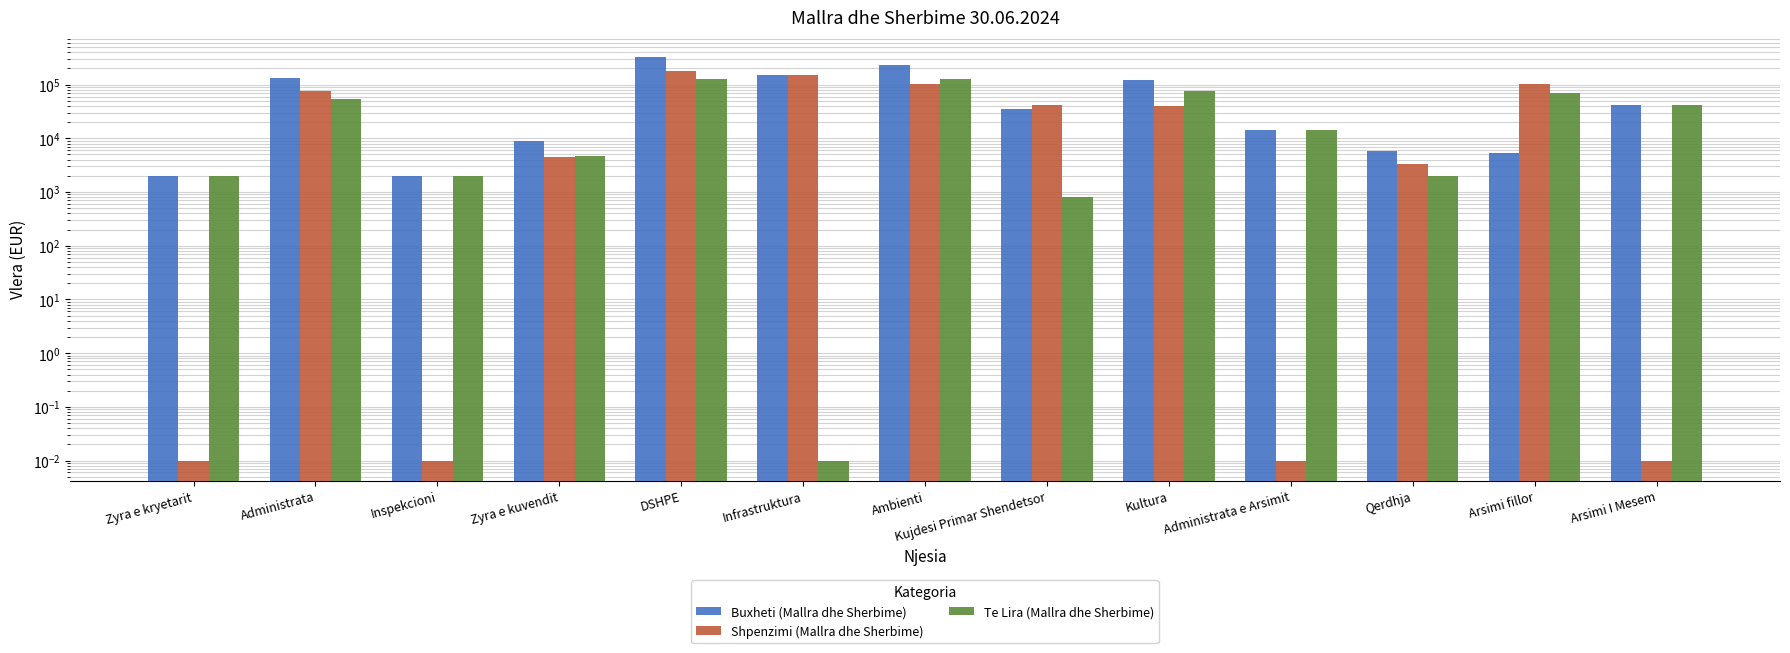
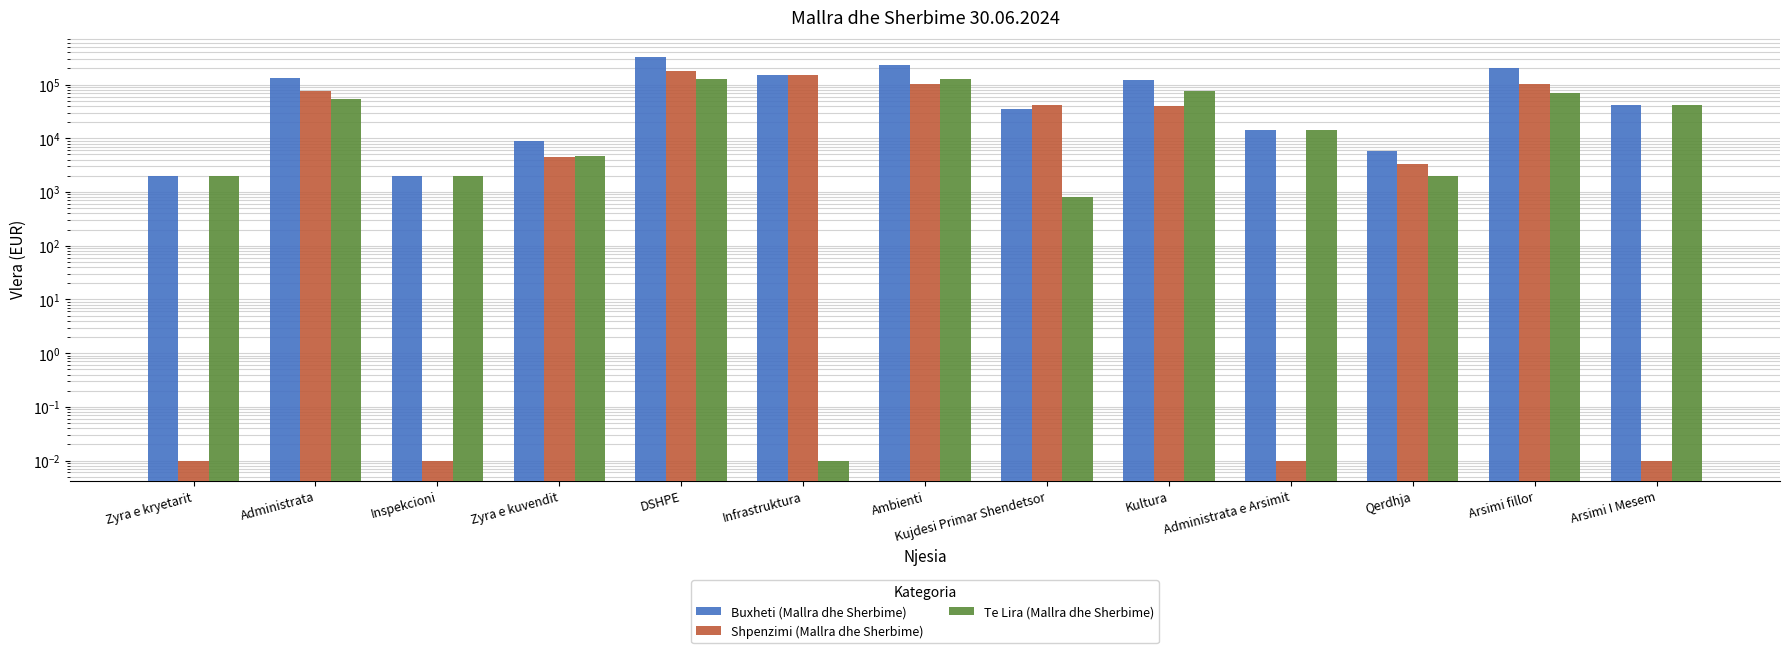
Buxheti (Mallra dhe Sherbime), Arsimi fillor: 5000 -> 210000
